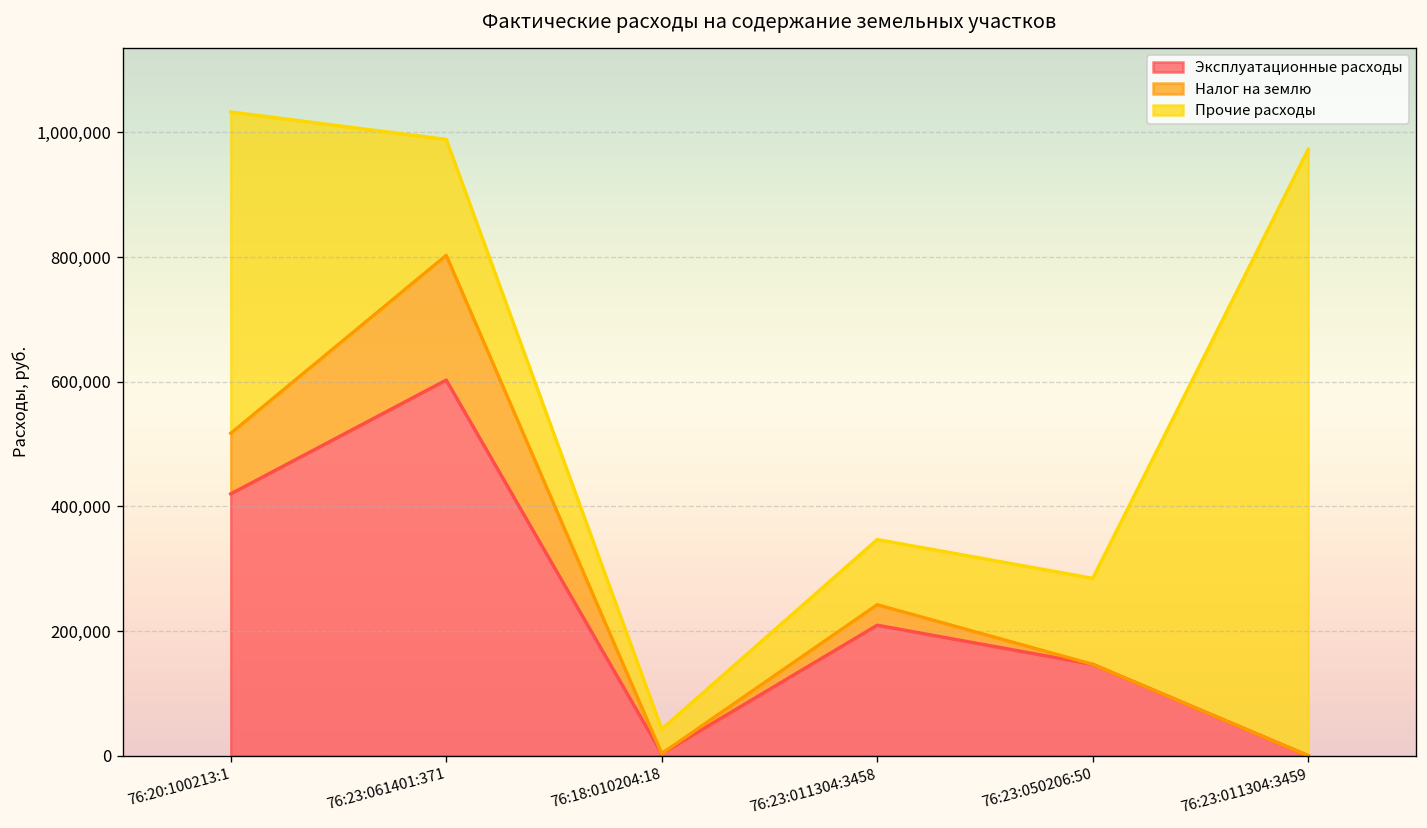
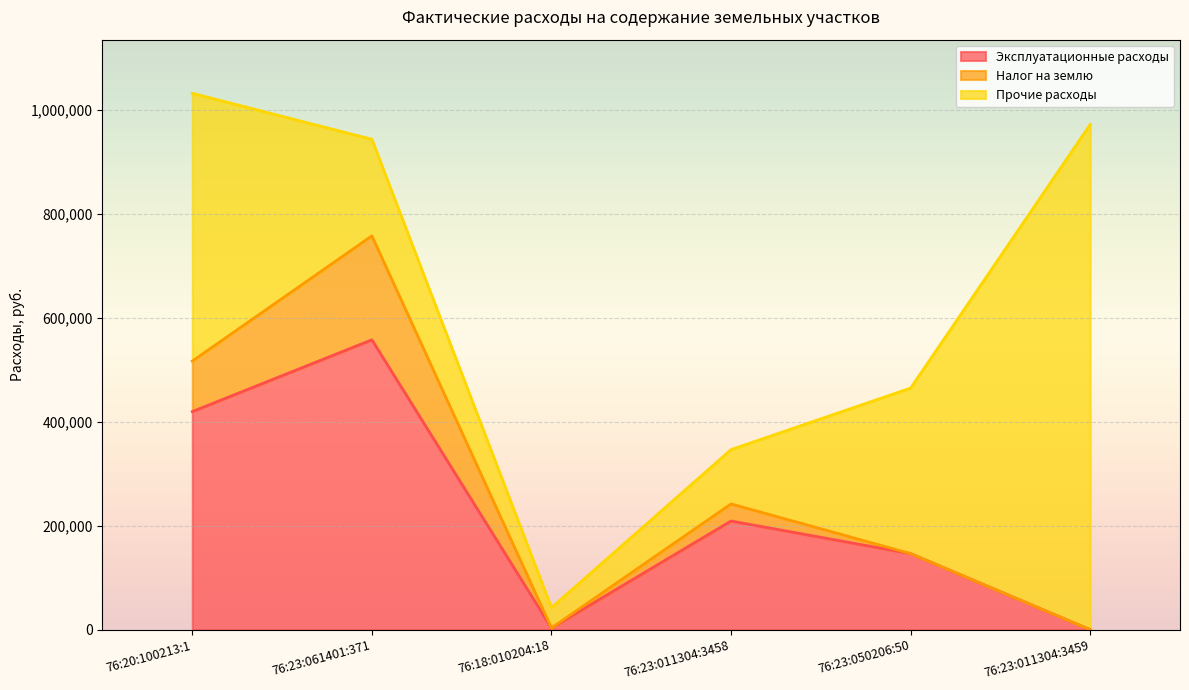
Эксплуатационные расходы, 76:23:061401:371: 600,000 -> 560,000
Прочие расходы, 76:23:050206:50: 140,000 -> 320,000
